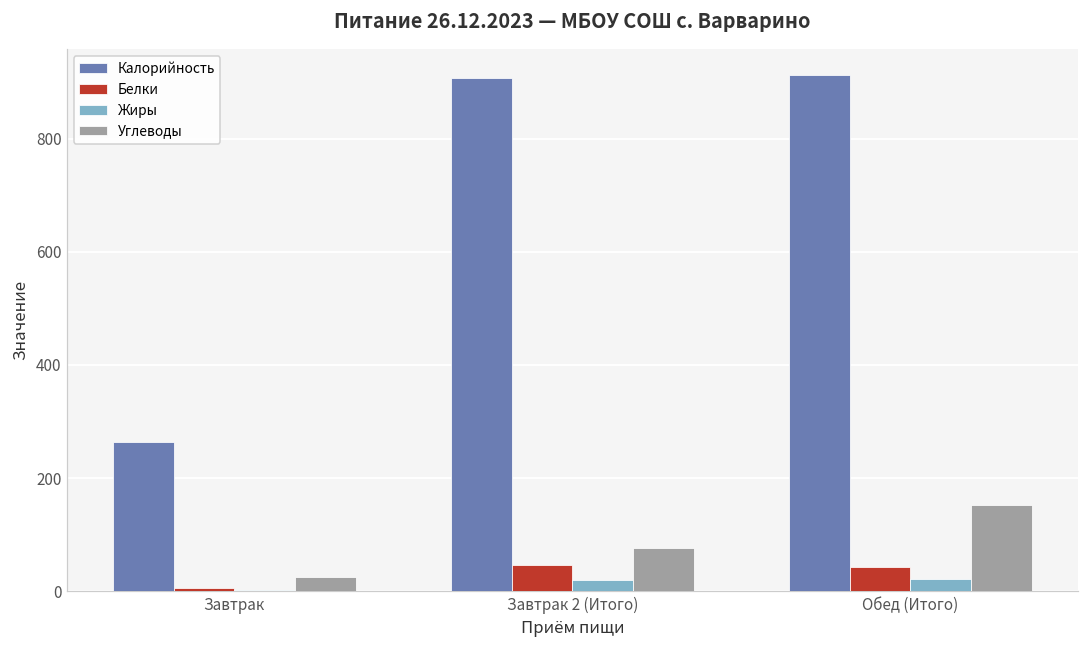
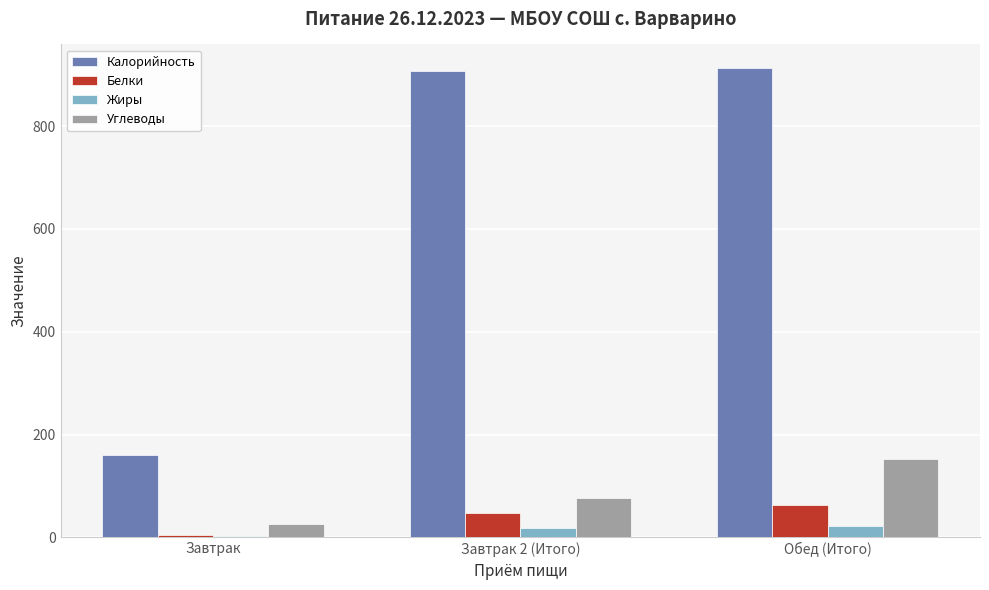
Калорийность, Завтрак: 260 -> 160
Белки, Обед (Итого): 40 -> 60
